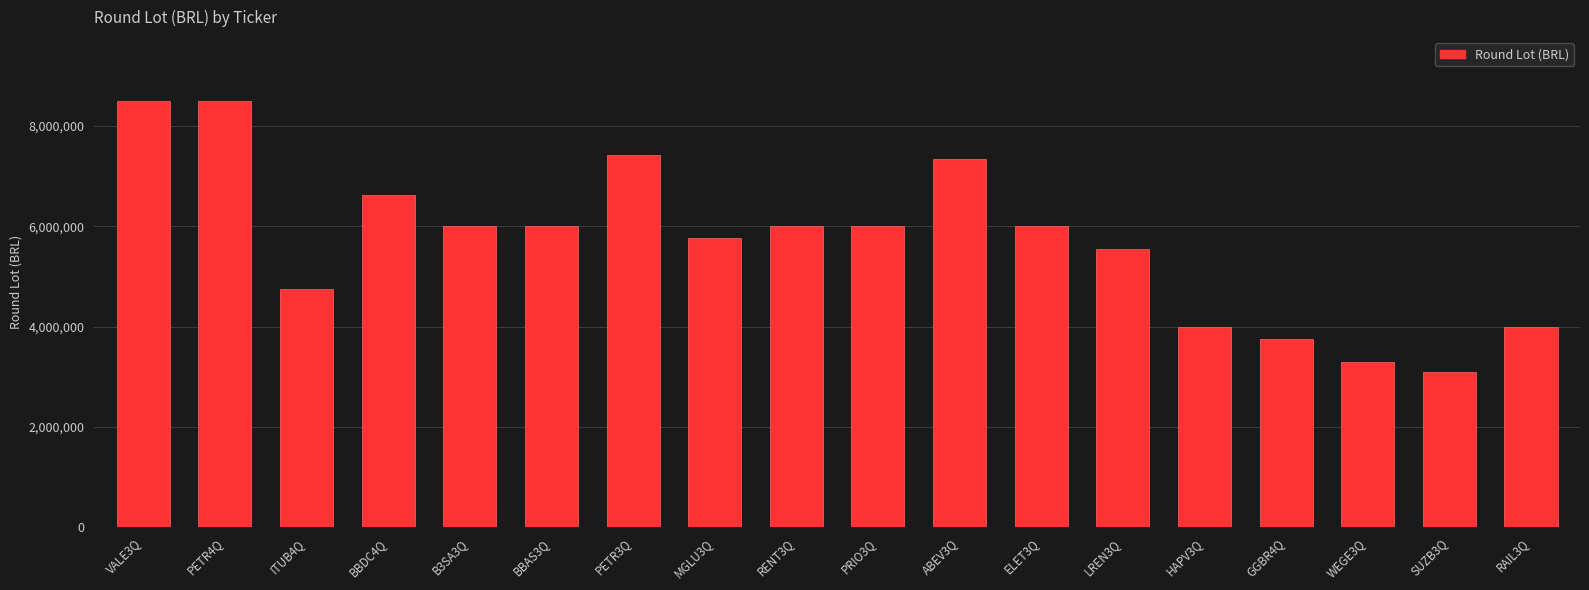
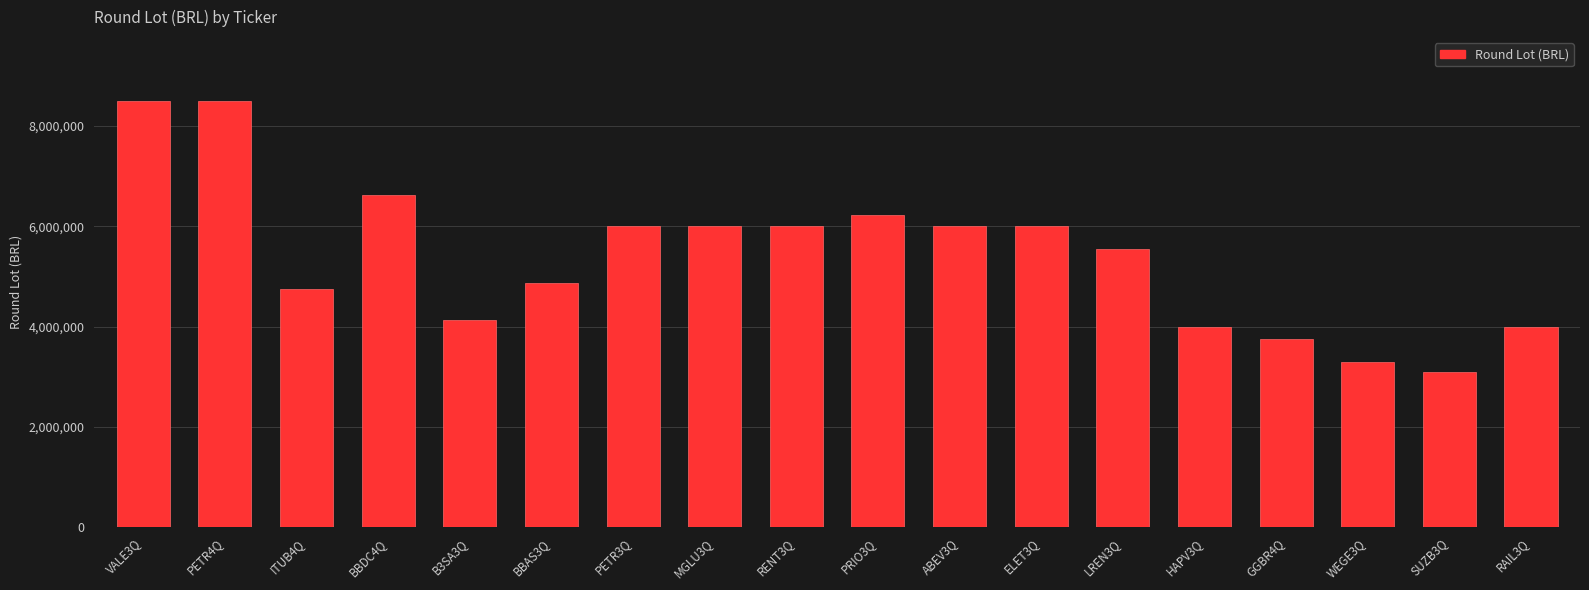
B3SA3Q: 6,000,000 -> 4,100,000
BBAS3Q: 6,000,000 -> 4,900,000
PETR3Q: 7,400,000 -> 6,000,000
MGLU3Q: 5,800,000 -> 6,000,000
PRIO3Q: 6,000,000 -> 6,200,000
ABEV3Q: 7,300,000 -> 6,000,000
